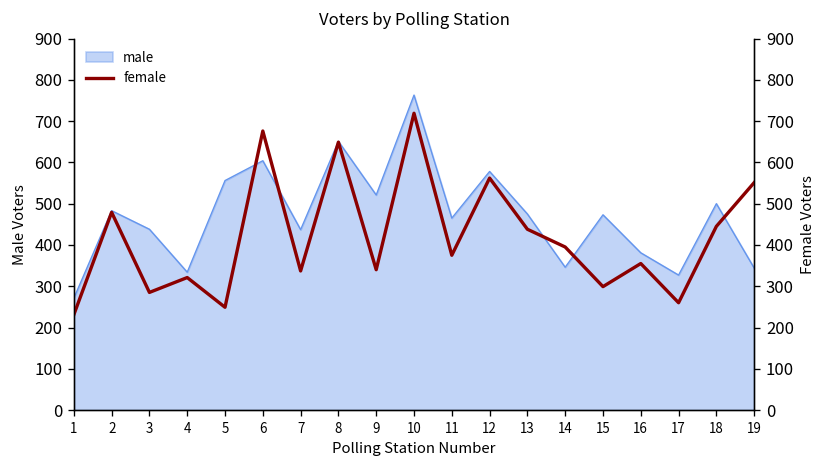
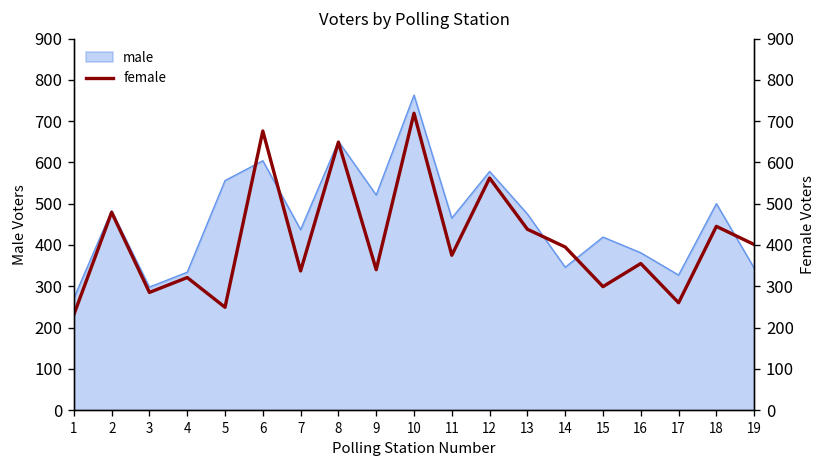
male, 3: 440 -> 300
male, 15: 470 -> 420
female, 19: 550 -> 400
